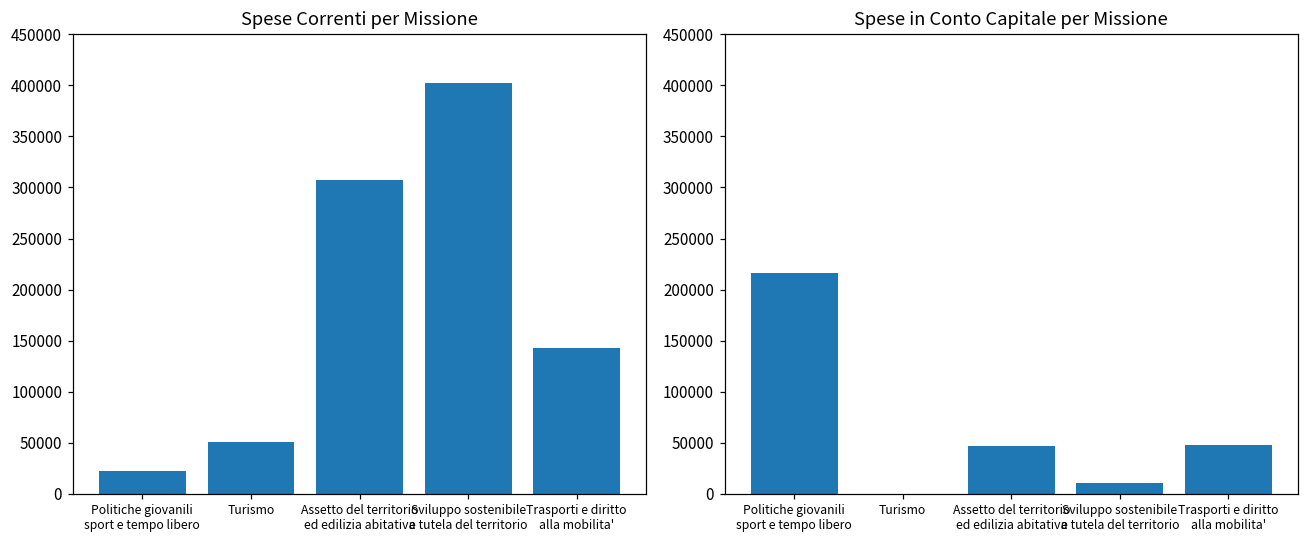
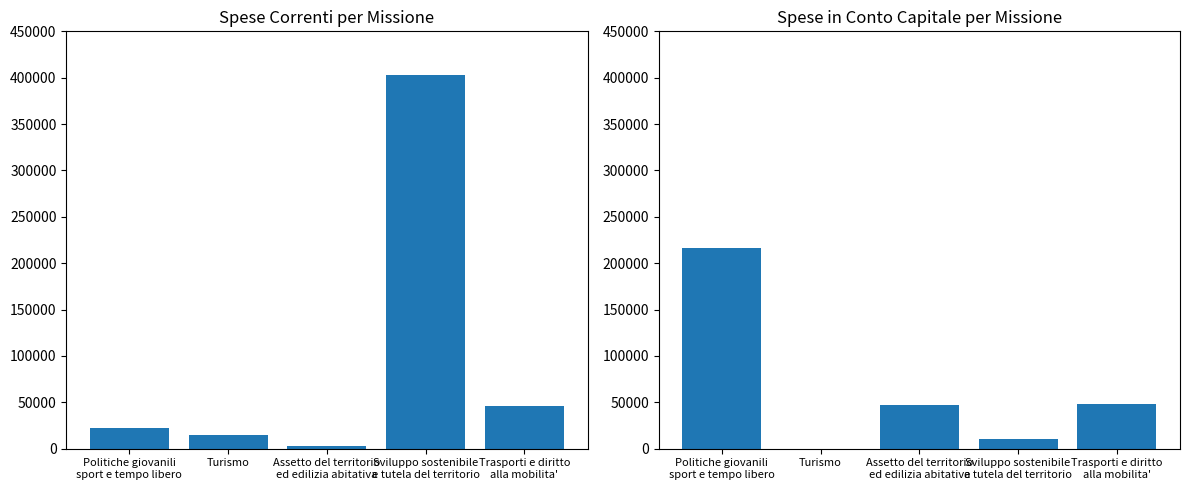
Spese Correnti per Missione, Turismo: 50000 -> 20000
Spese Correnti per Missione, Assetto del territorio ed edilizia abitativa: 310000 -> 0
Spese Correnti per Missione, Trasporti e diritto alla mobilita': 140000 -> 50000
